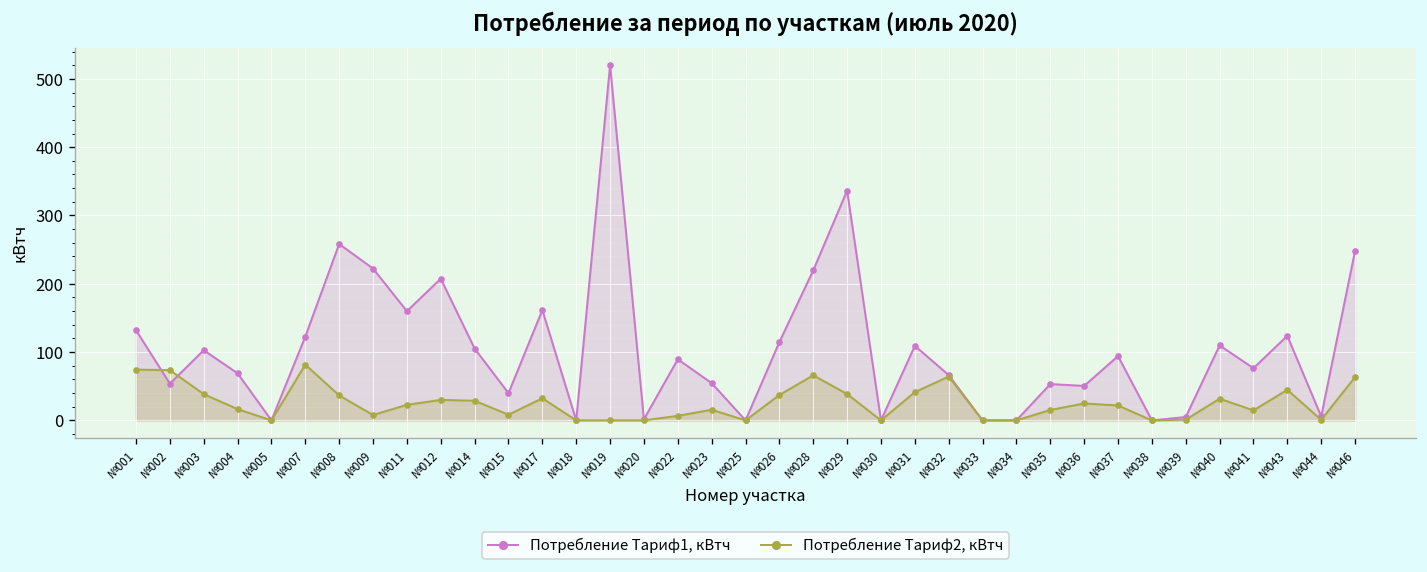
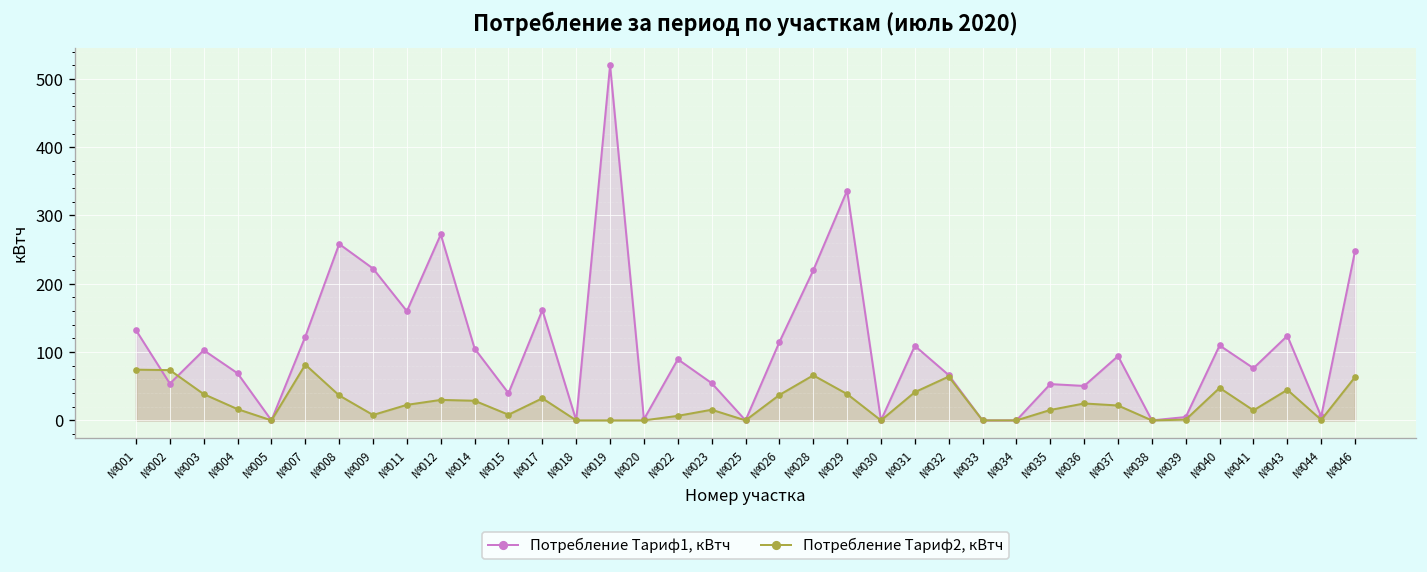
Потребление Тариф1, кВтч, №012: 210 -> 270
Потребление Тариф2, кВтч, №040: 30 -> 50
